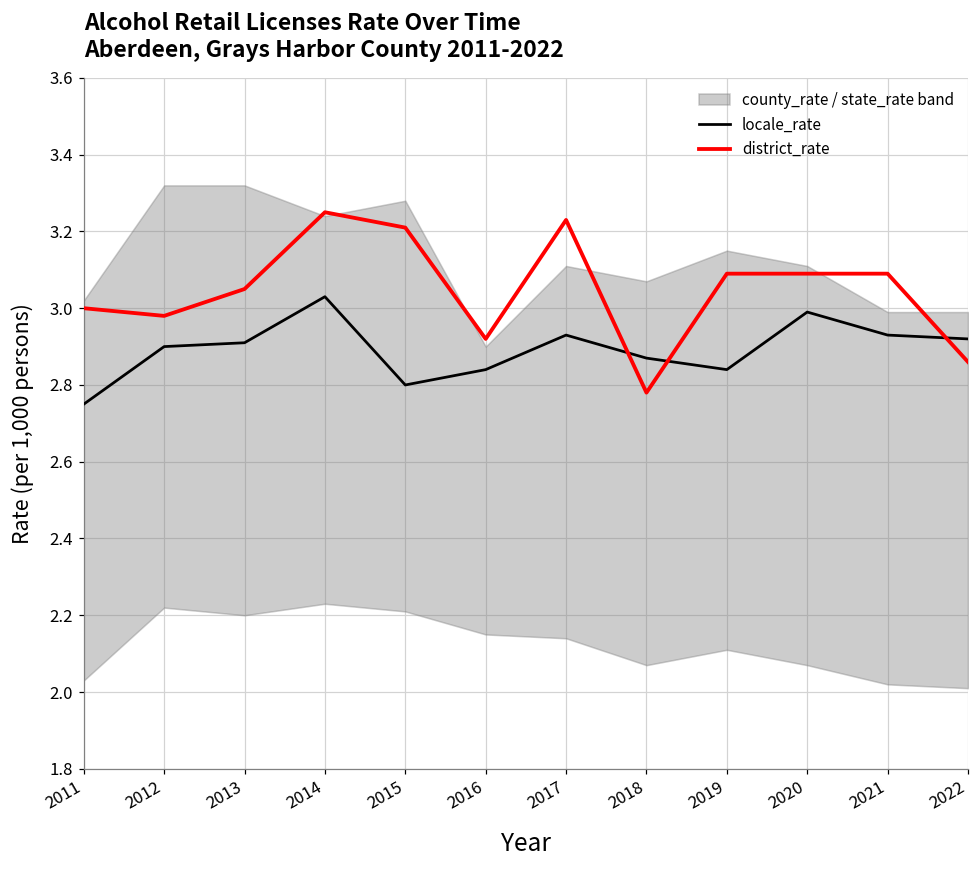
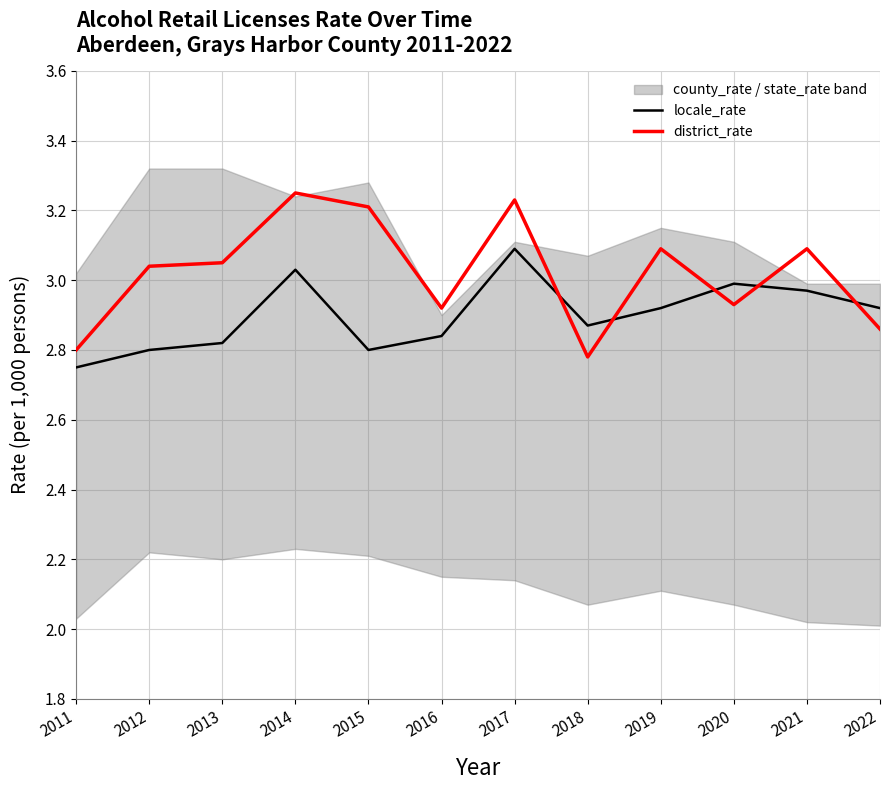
district_rate, 2011: 3.0 -> 2.8
locale_rate, 2012: 2.9 -> 2.8
district_rate, 2012: 2.98 -> 3.04
locale_rate, 2013: 2.91 -> 2.82
locale_rate, 2017: 2.93 -> 3.09
locale_rate, 2019: 2.84 -> 2.92
district_rate, 2020: 3.09 -> 2.93
locale_rate, 2021: 2.93 -> 2.97
